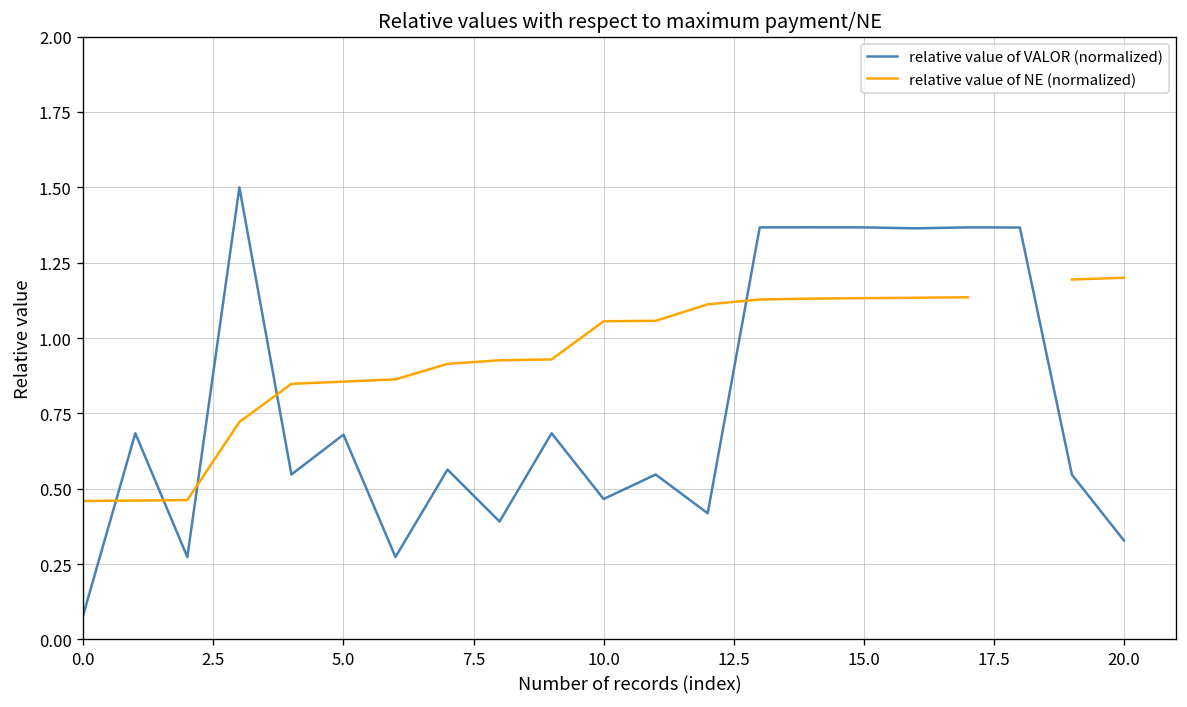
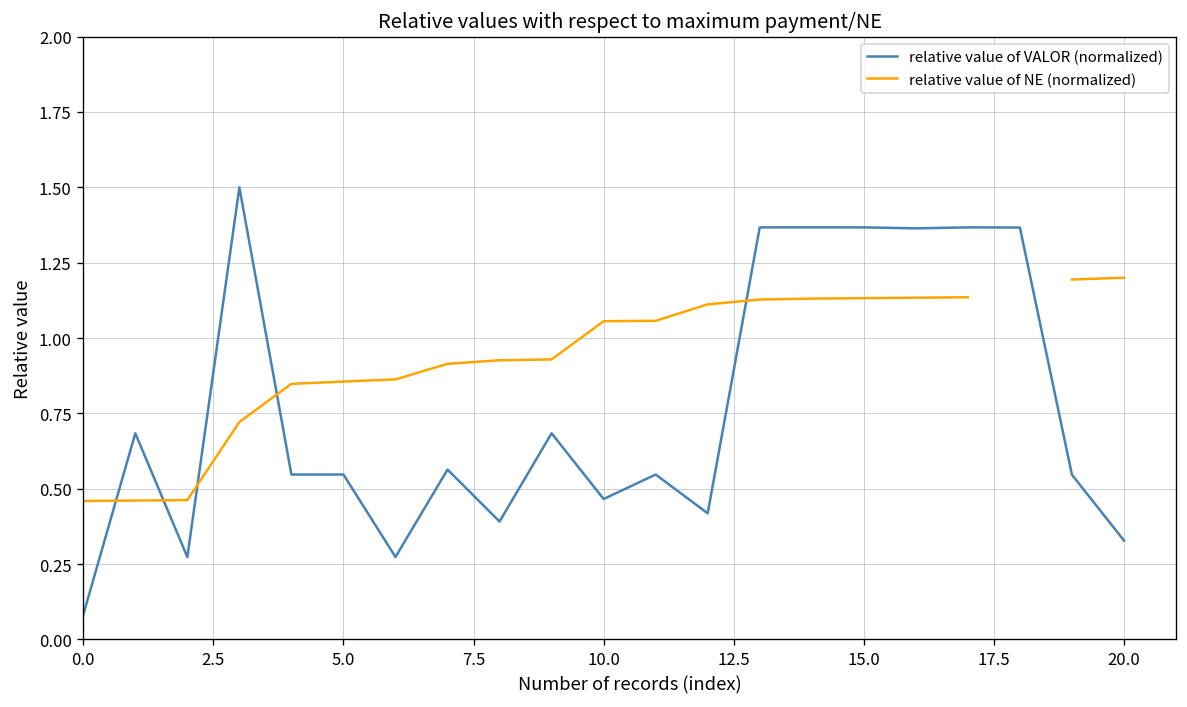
relative value of VALOR (normalized), 5.0: 0.68 -> 0.55
